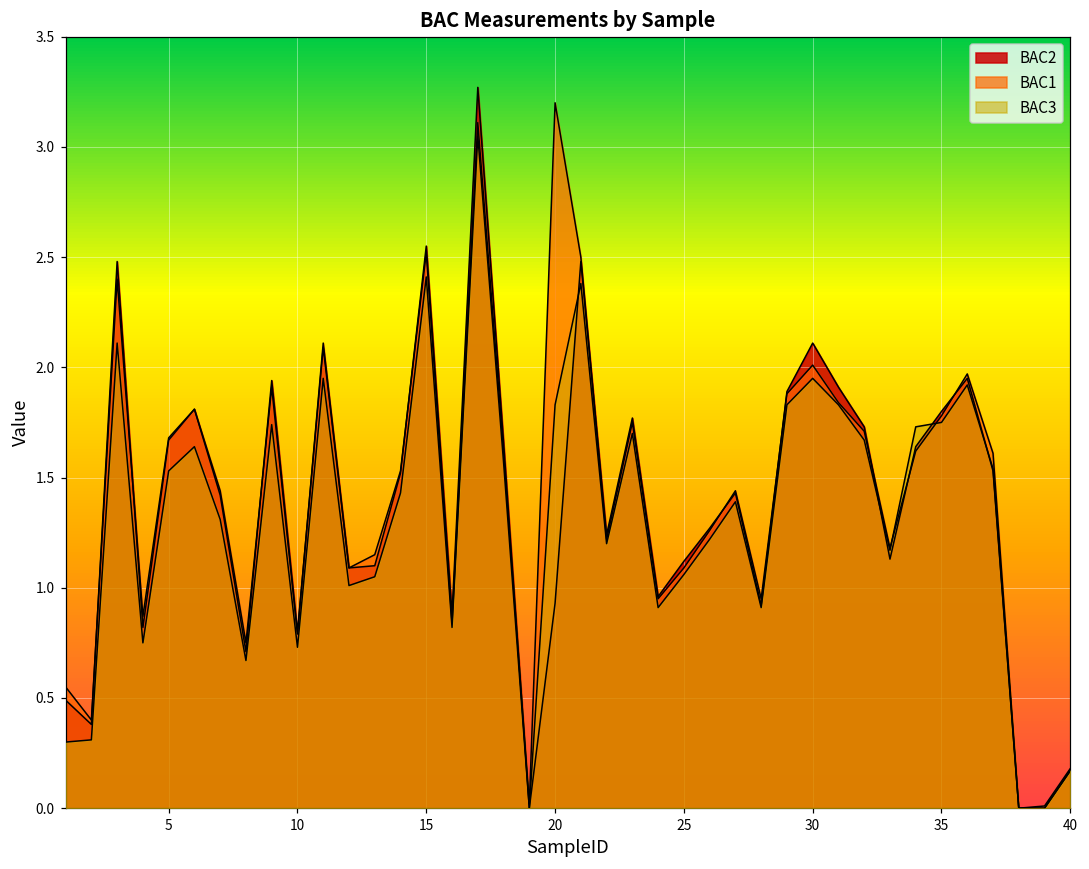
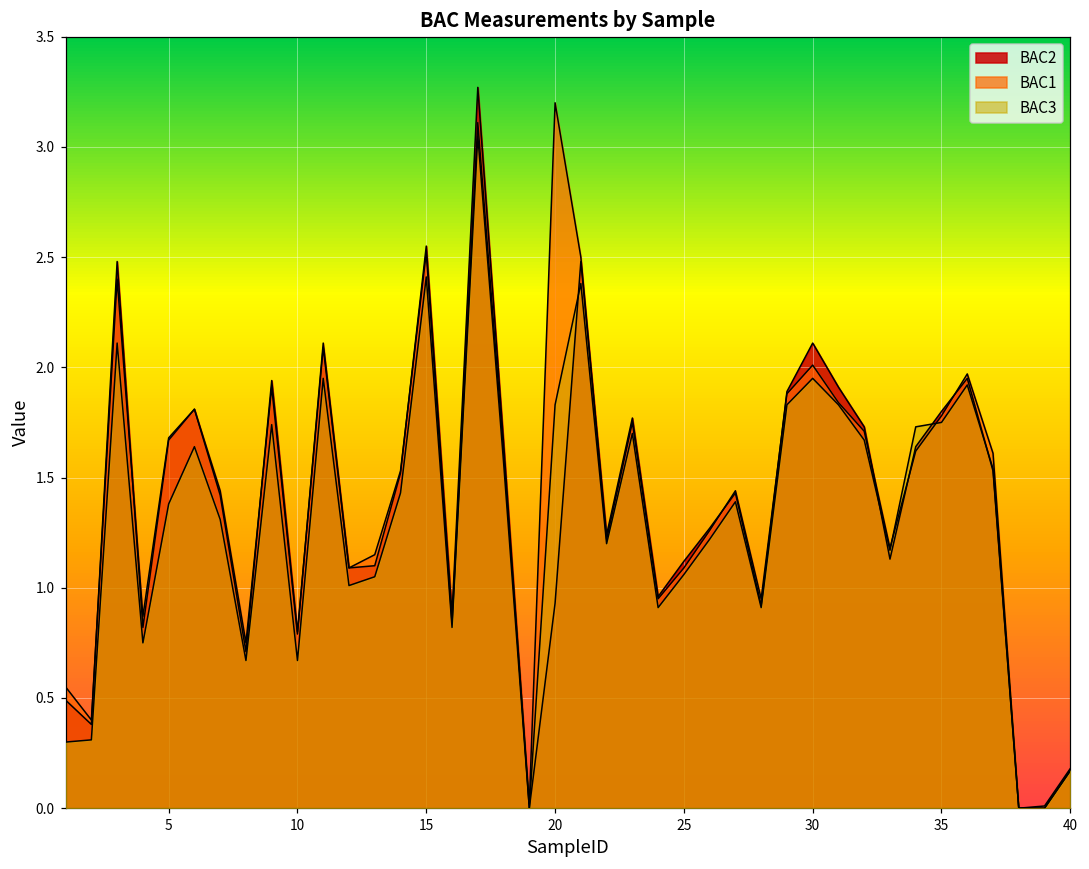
BAC3, 5: 1.53 -> 1.38
BAC3, 10: 0.73 -> 0.67
